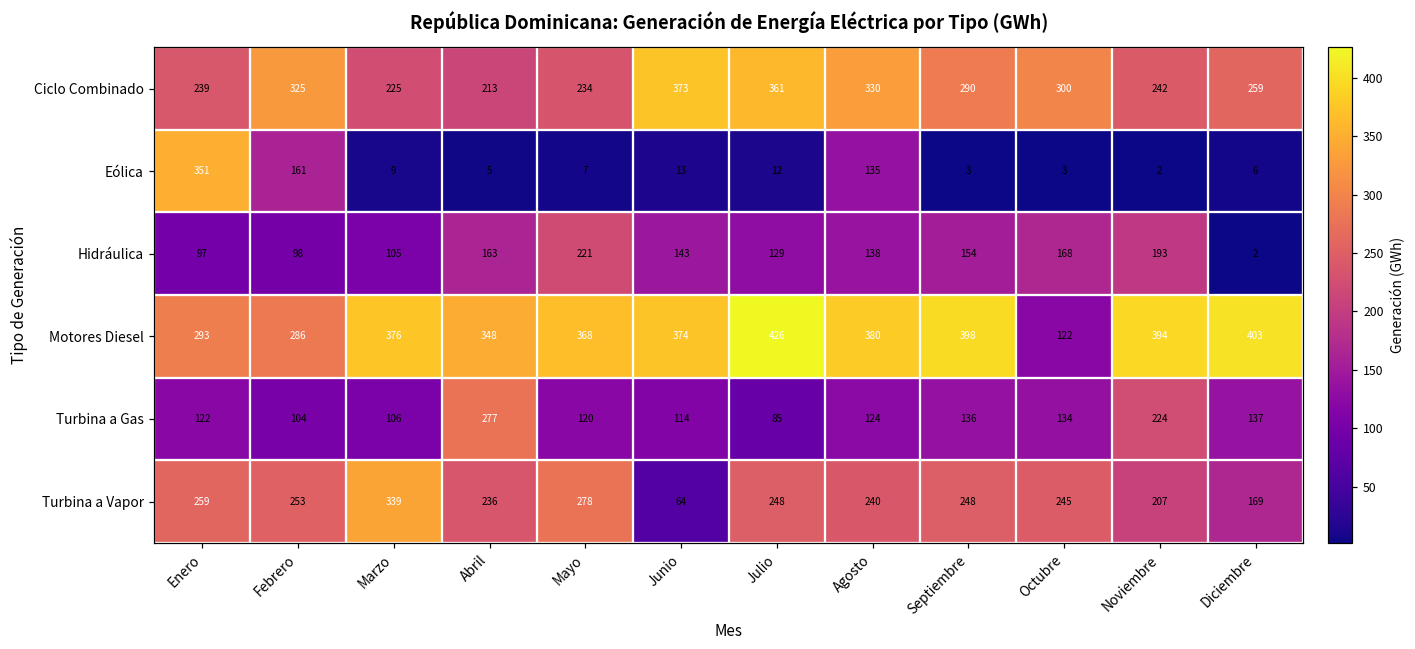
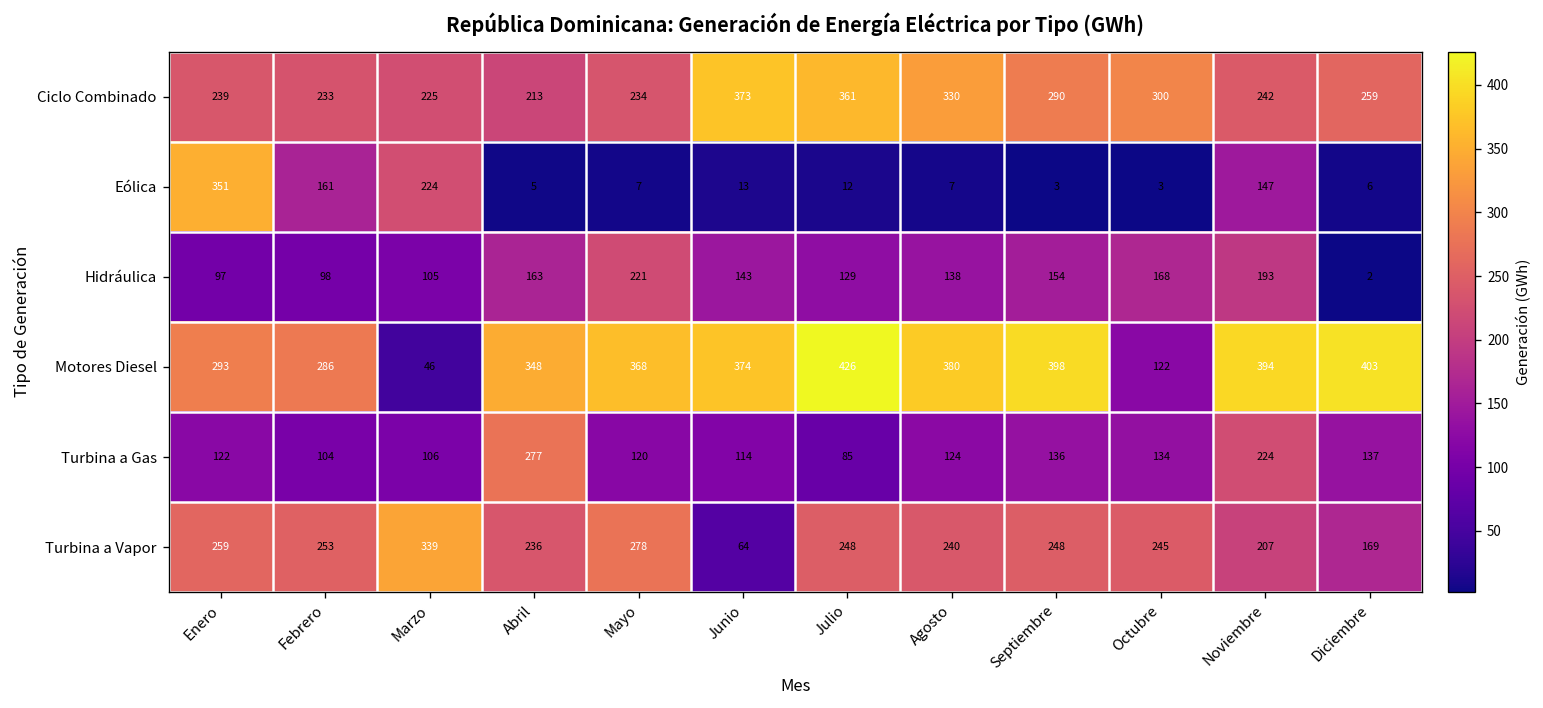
Ciclo Combinado, Febrero: 325 -> 233
Eólica, Marzo: 9 -> 224
Eólica, Agosto: 135 -> 7
Eólica, Noviembre: 2 -> 147
Motores Diesel, Marzo: 376 -> 46
